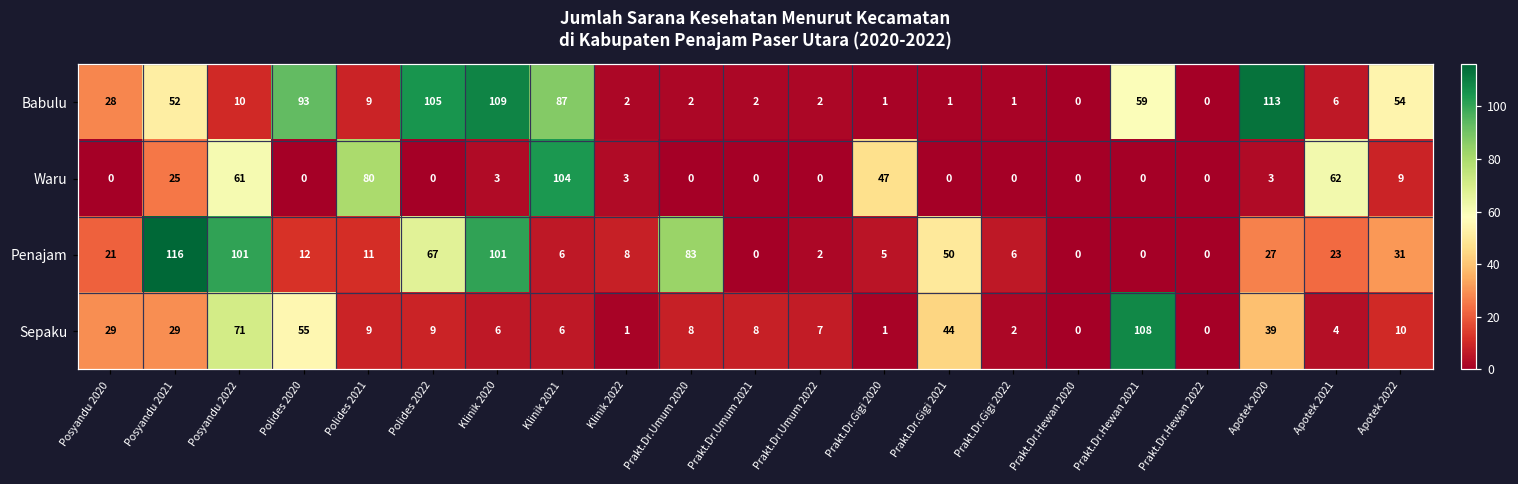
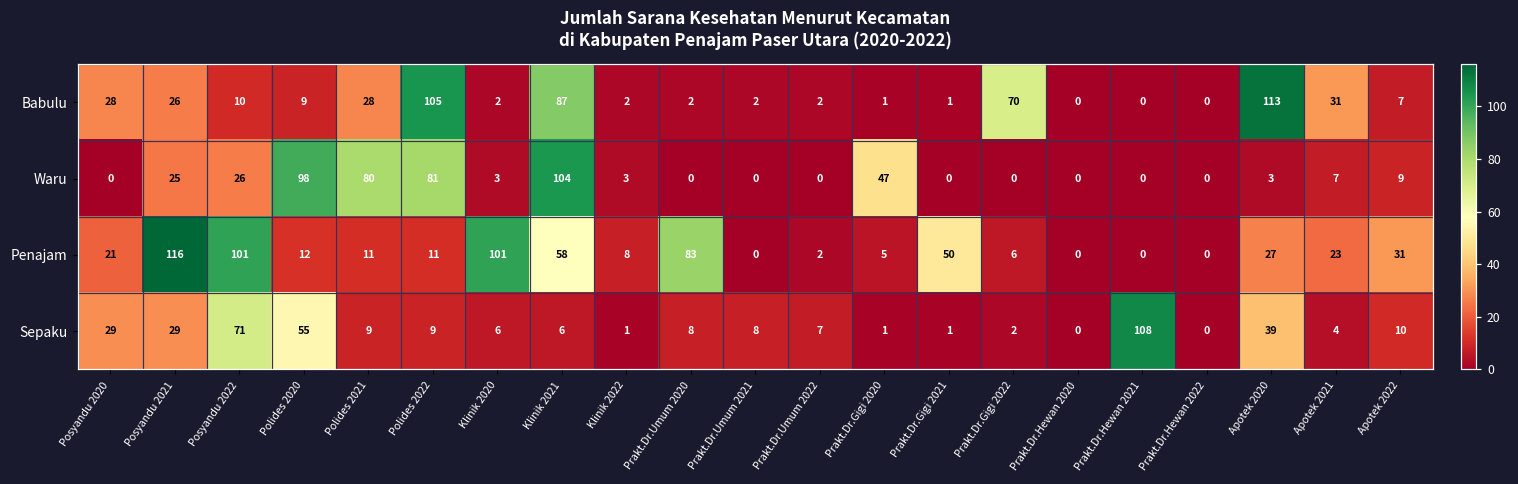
Babulu, Posyandu 2021: 52 -> 26
Babulu, Polides 2020: 93 -> 9
Babulu, Polides 2021: 9 -> 28
Babulu, Klinik 2020: 109 -> 2
Babulu, Prakt.Dr.Gigi 2022: 1 -> 70
Babulu, Prakt.Dr.Hewan 2021: 59 -> 0
Babulu, Apotek 2021: 6 -> 31
Babulu, Apotek 2022: 54 -> 7
Waru, Posyandu 2022: 61 -> 26
Waru, Polides 2020: 0 -> 98
Waru, Polides 2022: 0 -> 81
Waru, Apotek 2021: 62 -> 7
Penajam, Polides 2022: 67 -> 11
Penajam, Klinik 2021: 6 -> 58
Sepaku, Prakt.Dr.Gigi 2021: 44 -> 1
